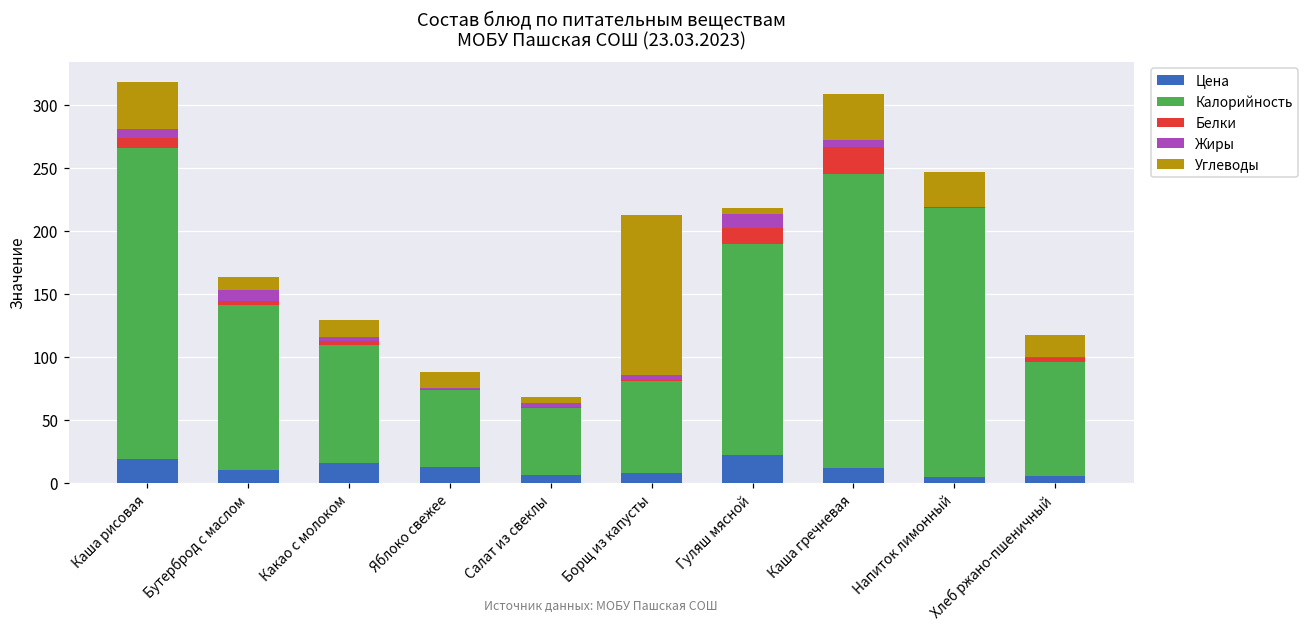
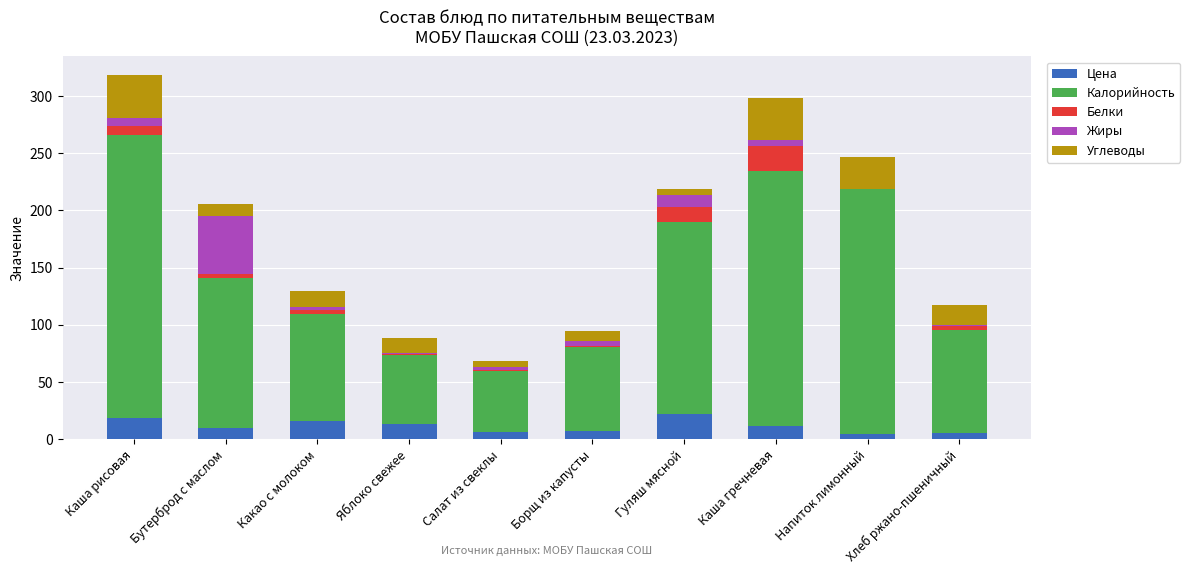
Жиры, Бутерброд с маслом: 9 -> 51
Углеводы, Борщ из капусты: 128 -> 9
Калорийность, Каша гречневая: 234 -> 223
